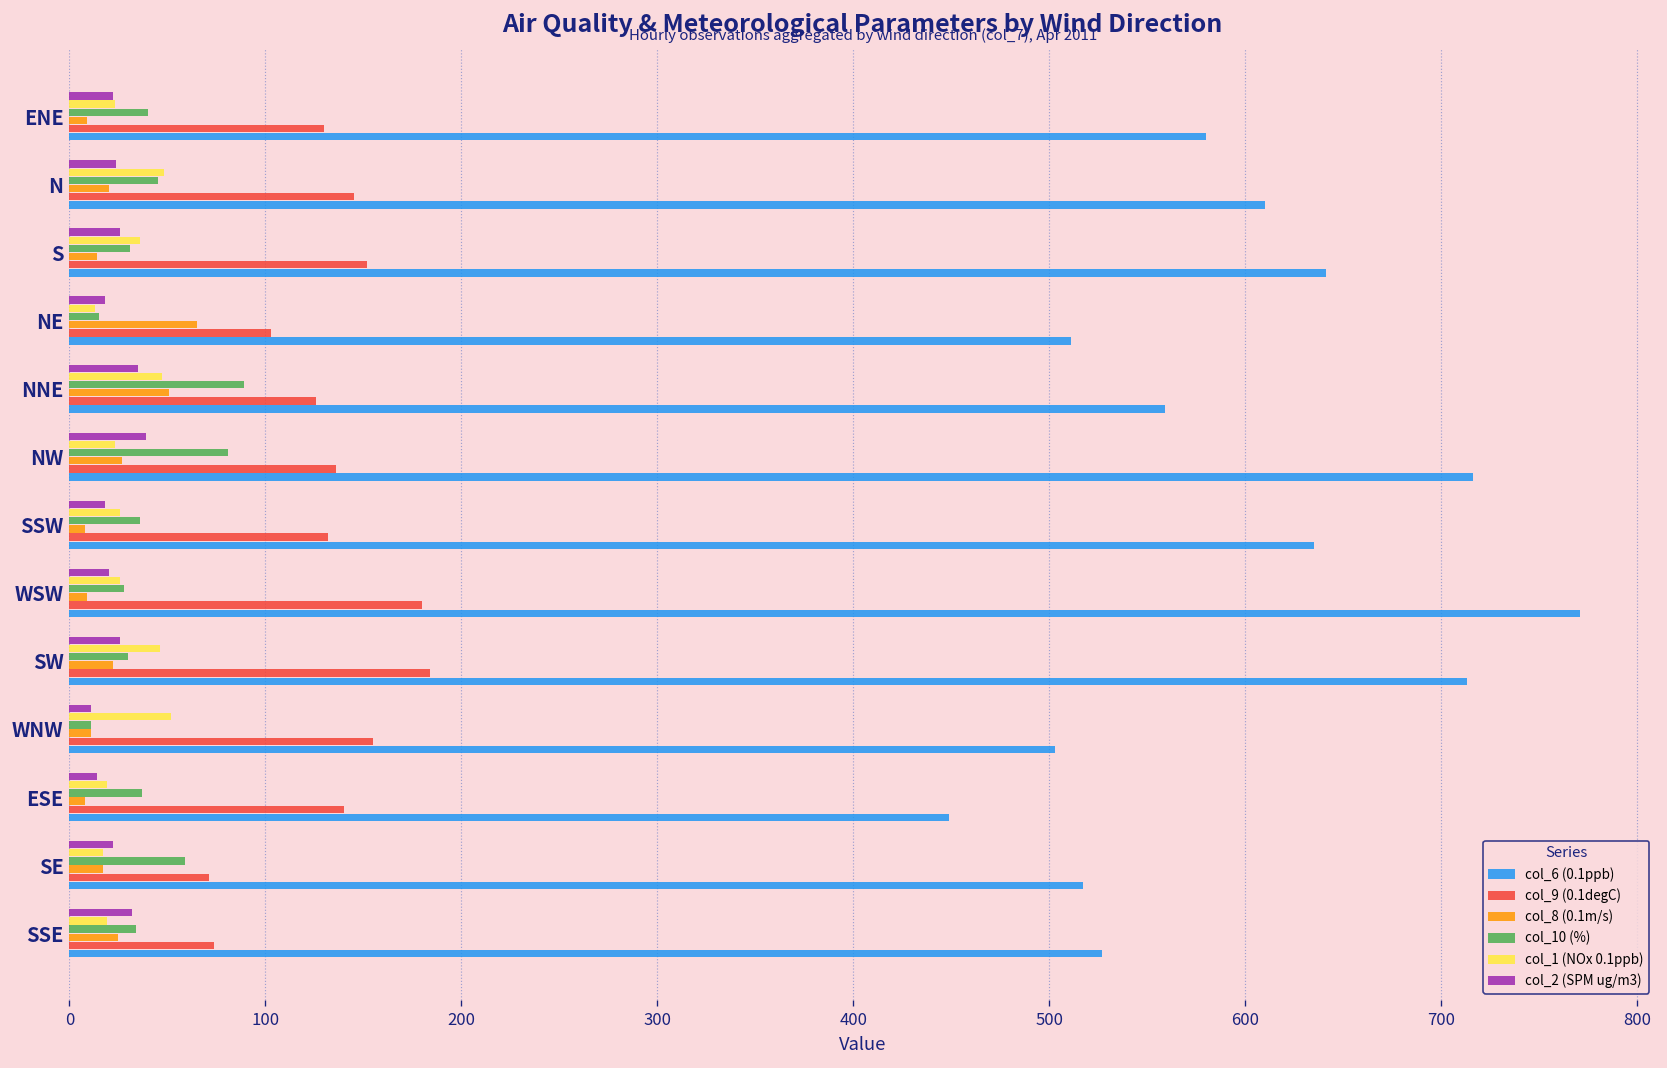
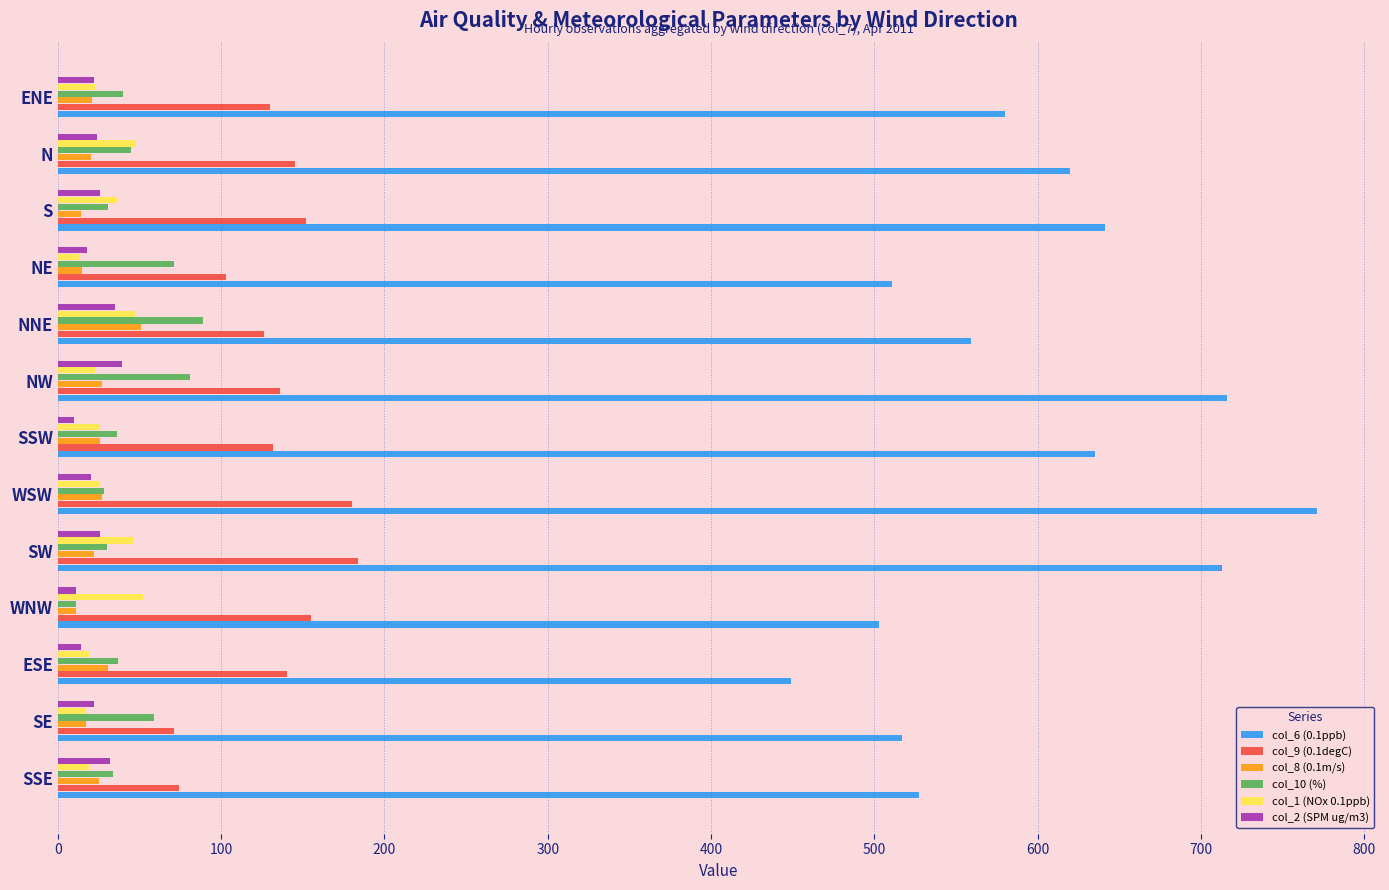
col_8 (0.1m/s), ENE: 9 -> 21
col_6 (0.1ppb), N: 610 -> 620
col_10 (%), NE: 15 -> 71
col_8 (0.1m/s), NE: 65 -> 15
col_2 (SPM ug/m3), SSW: 18 -> 10
col_8 (0.1m/s), SSW: 8 -> 26
col_8 (0.1m/s), WSW: 9 -> 27
col_8 (0.1m/s), ESE: 8 -> 31
